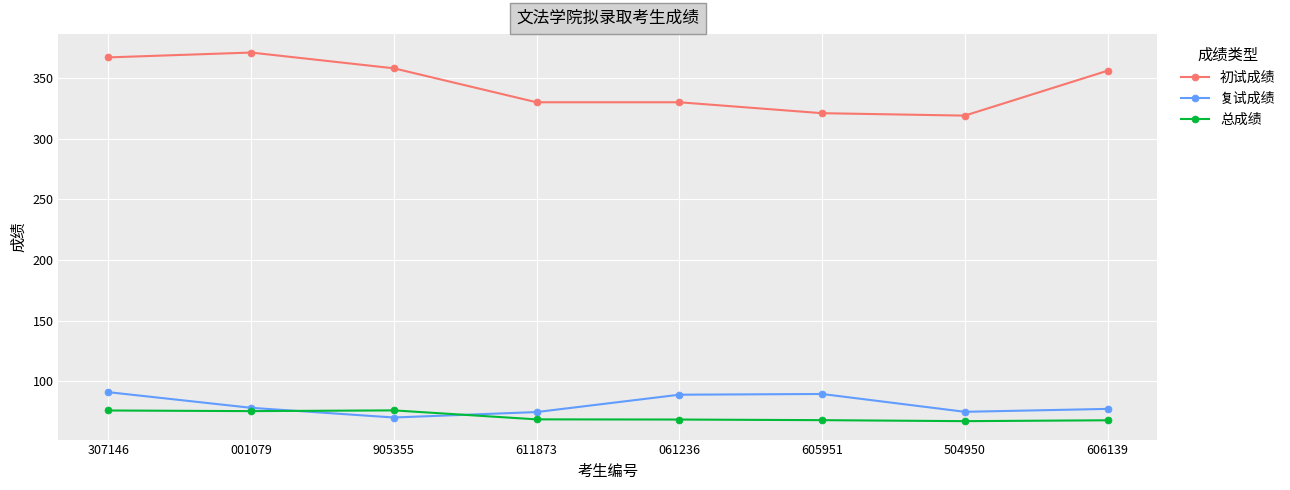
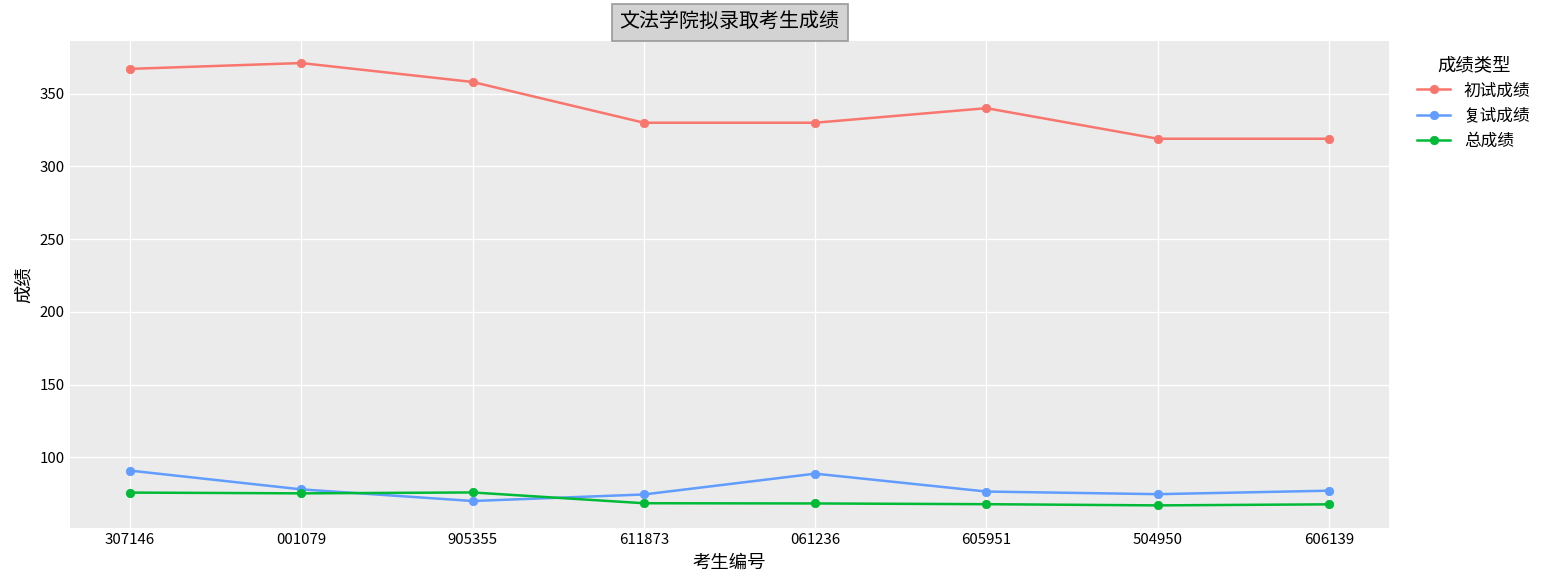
初试成绩, 605951: 321 -> 340
复试成绩, 605951: 90 -> 77
初试成绩, 606139: 356 -> 319
